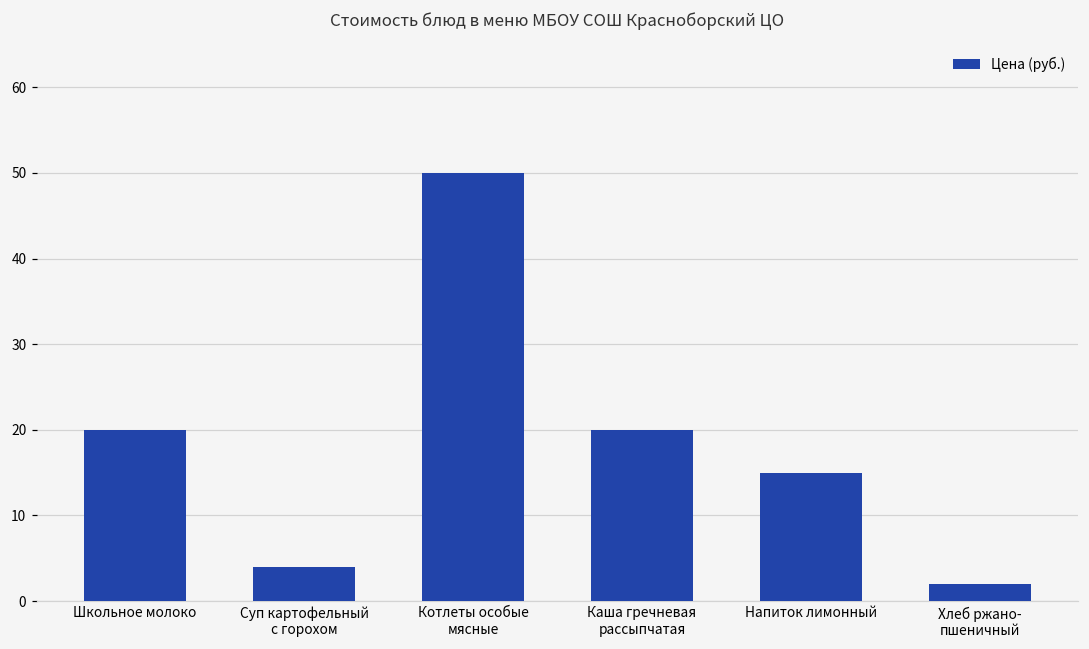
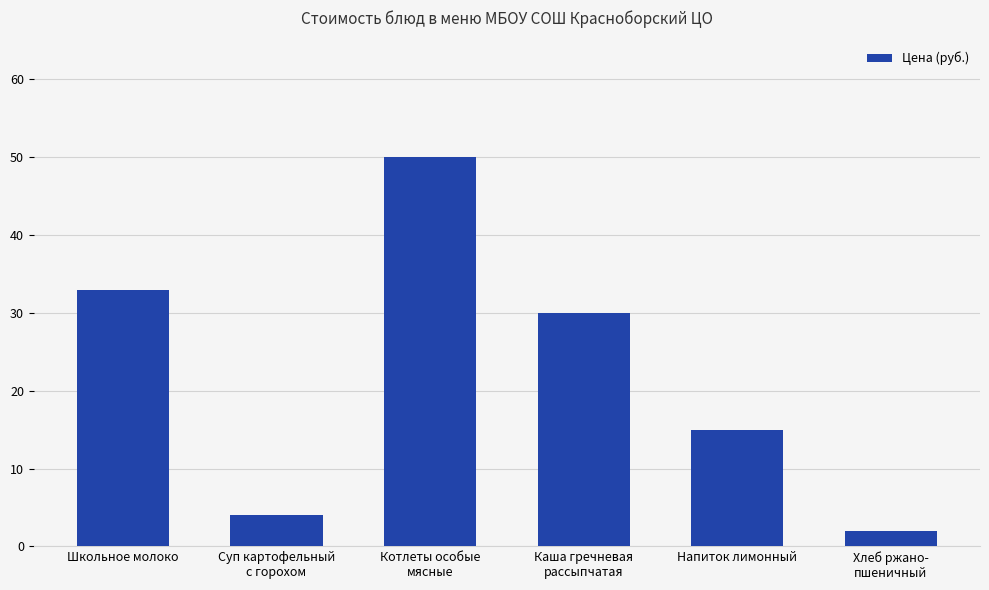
Школьное молоко: 20 -> 33
Каша гречневая рассыпчатая: 20 -> 30
